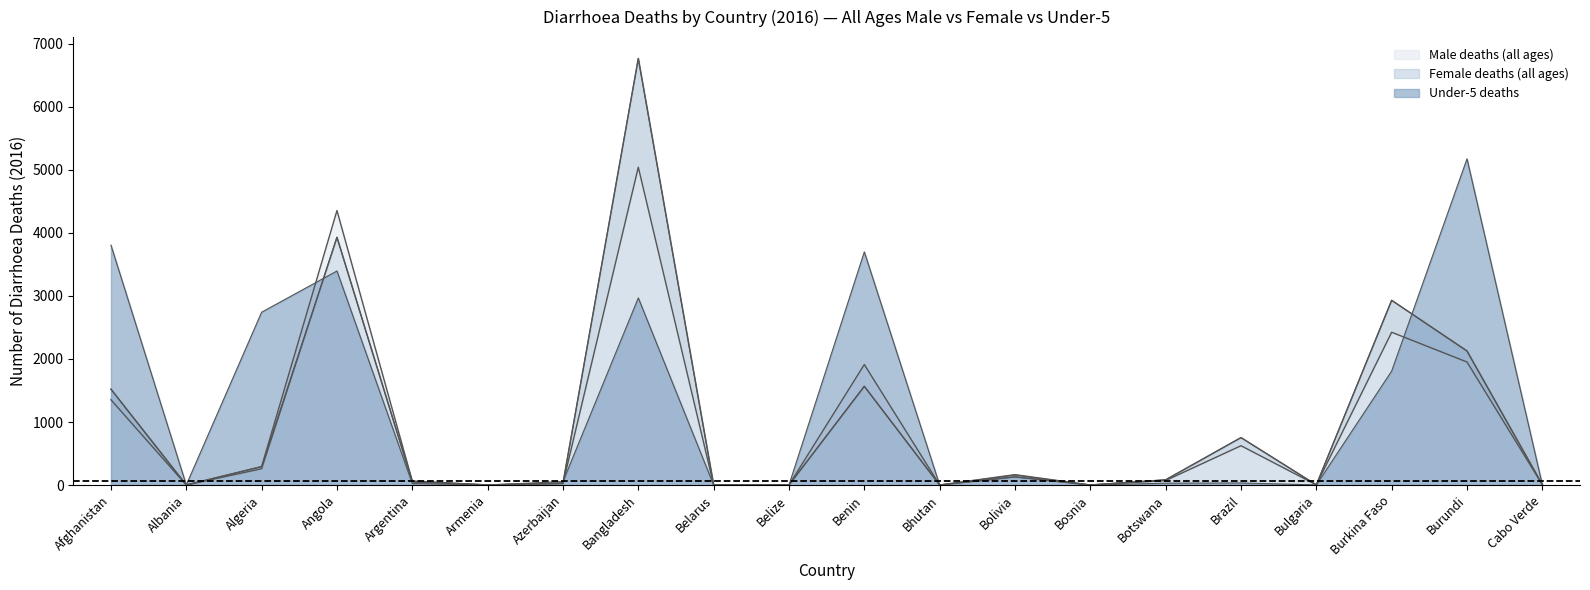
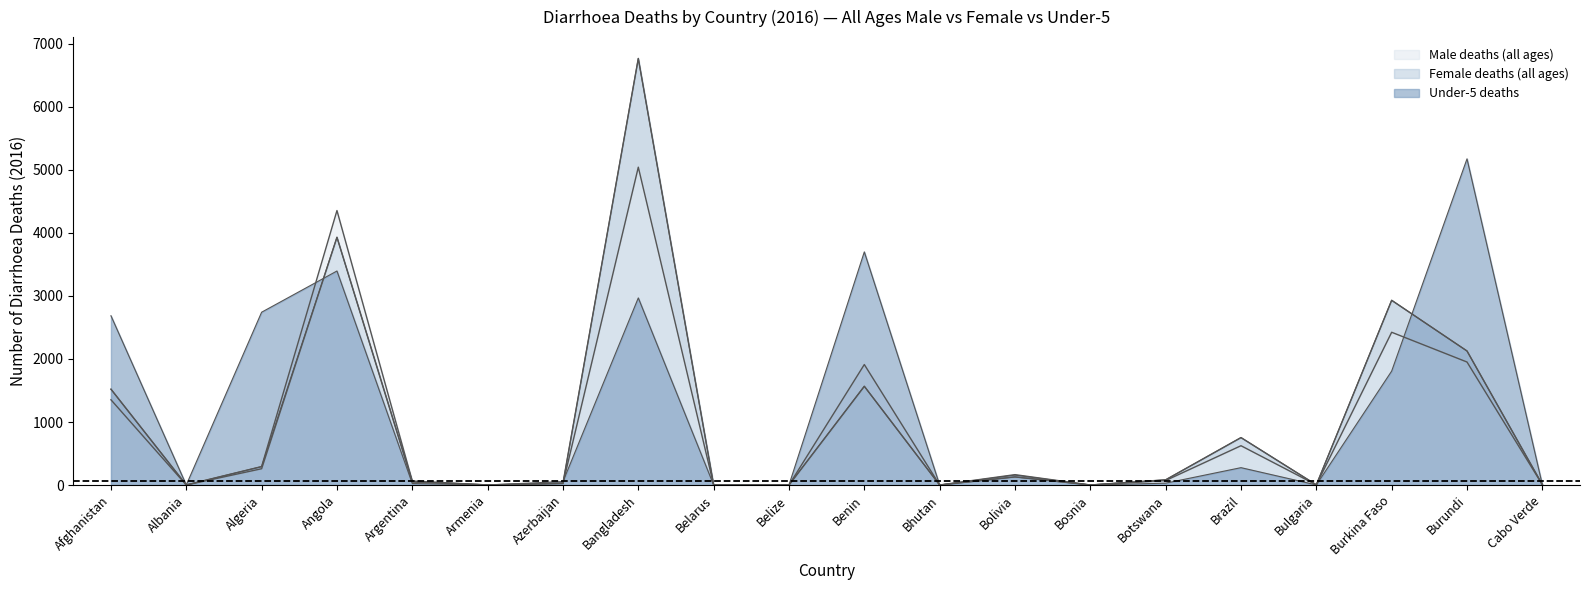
Under-5 deaths, Afghanistan: 3800 -> 2700
Under-5 deaths, Brazil: 0 -> 300
